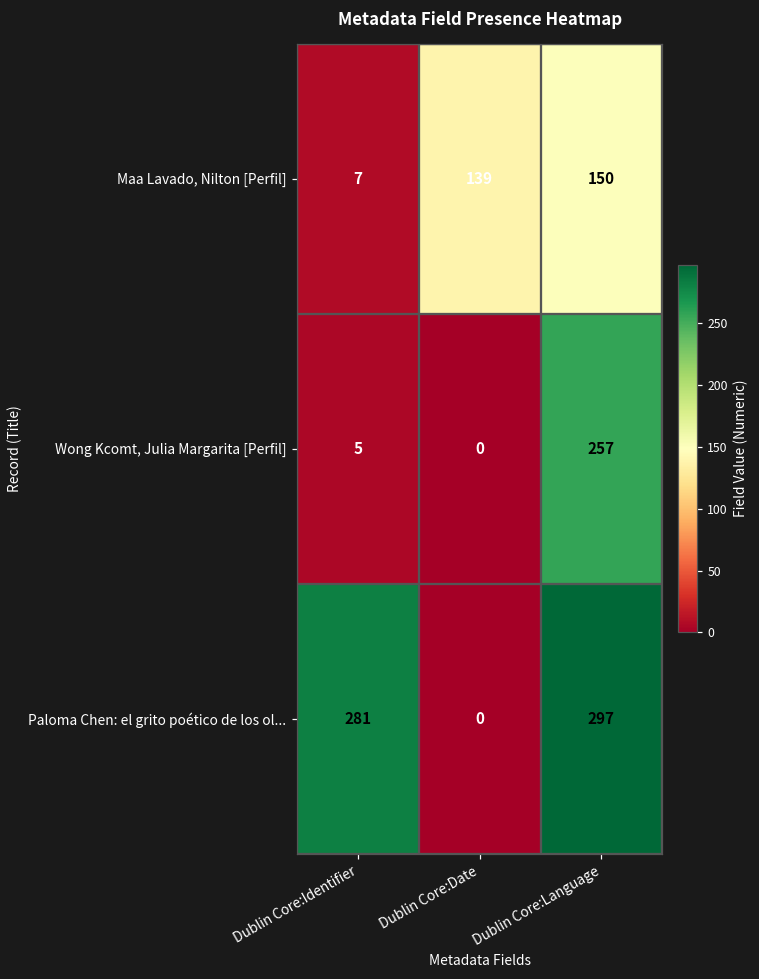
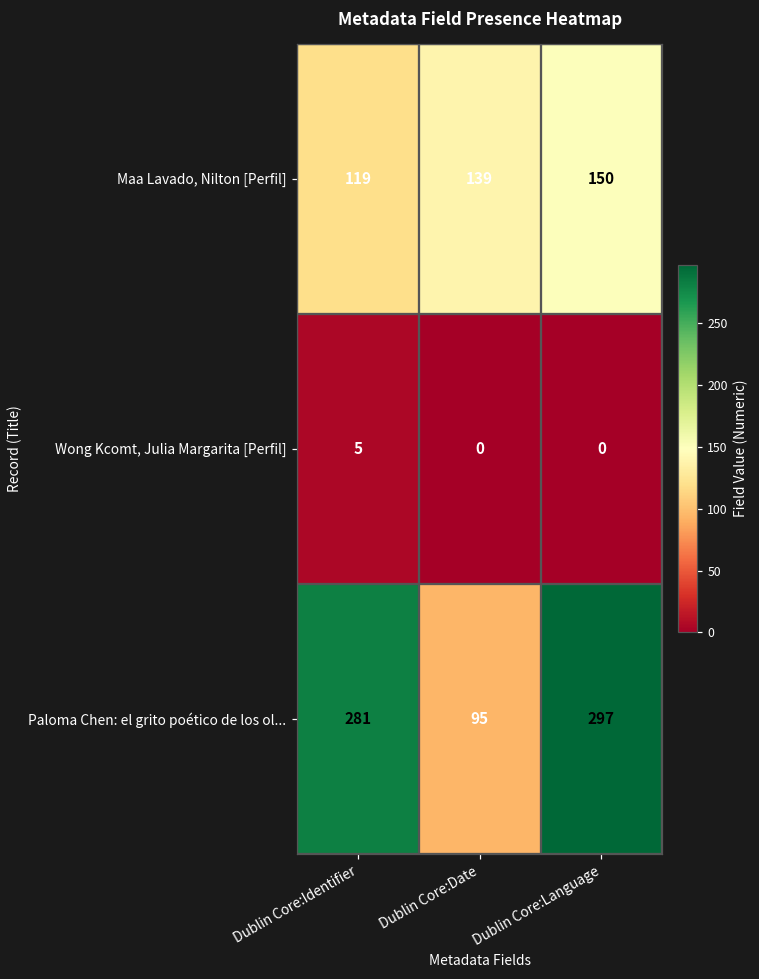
Maa Lavado, Nilton [Perfil], Dublin Core:Identifier: 7 -> 119
Wong Kcomt, Julia Margarita [Perfil], Dublin Core:Language: 257 -> 0
Paloma Chen: el grito poético de los ol..., Dublin Core:Date: 0 -> 95
